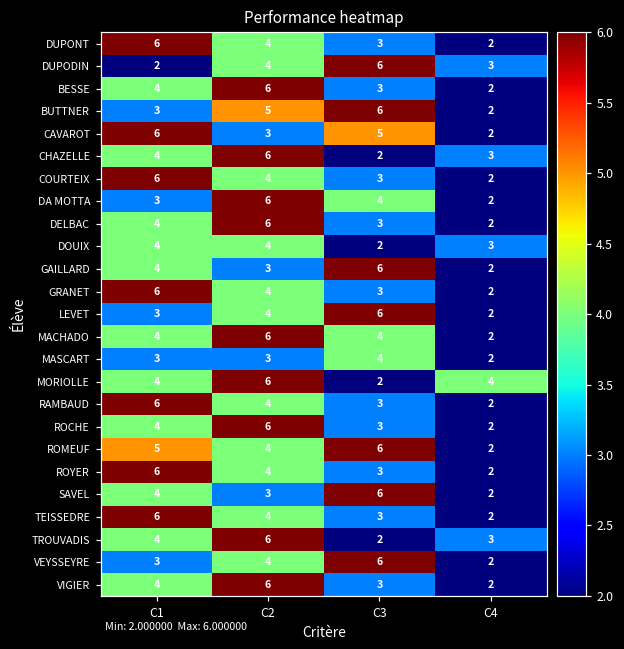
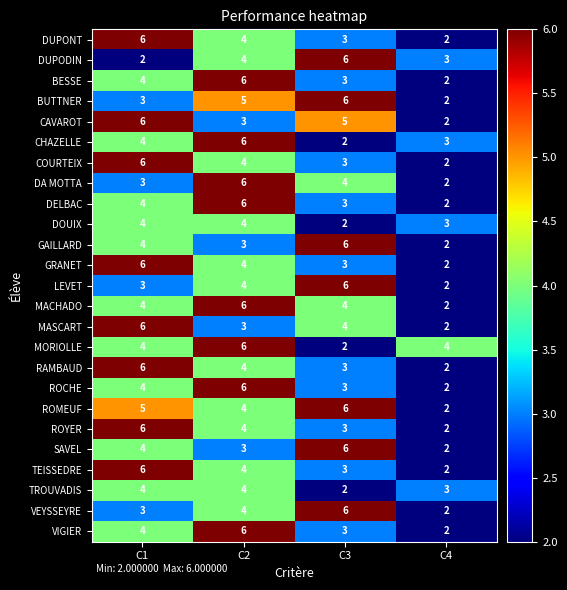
MASCART, C1: 3 -> 6
TROUVADIS, C2: 6 -> 4
